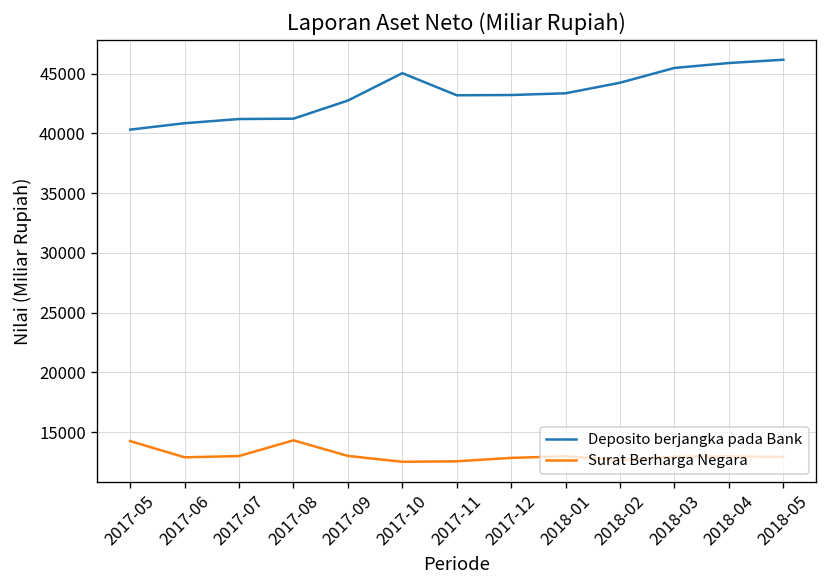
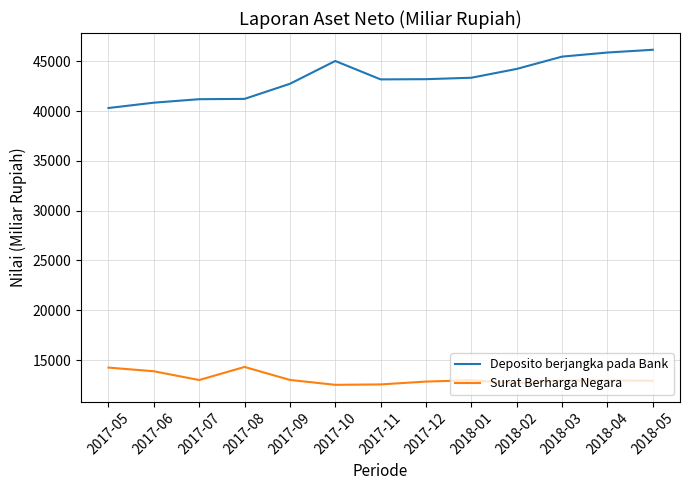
Surat Berharga Negara, 2017-06: 13000 -> 14000
